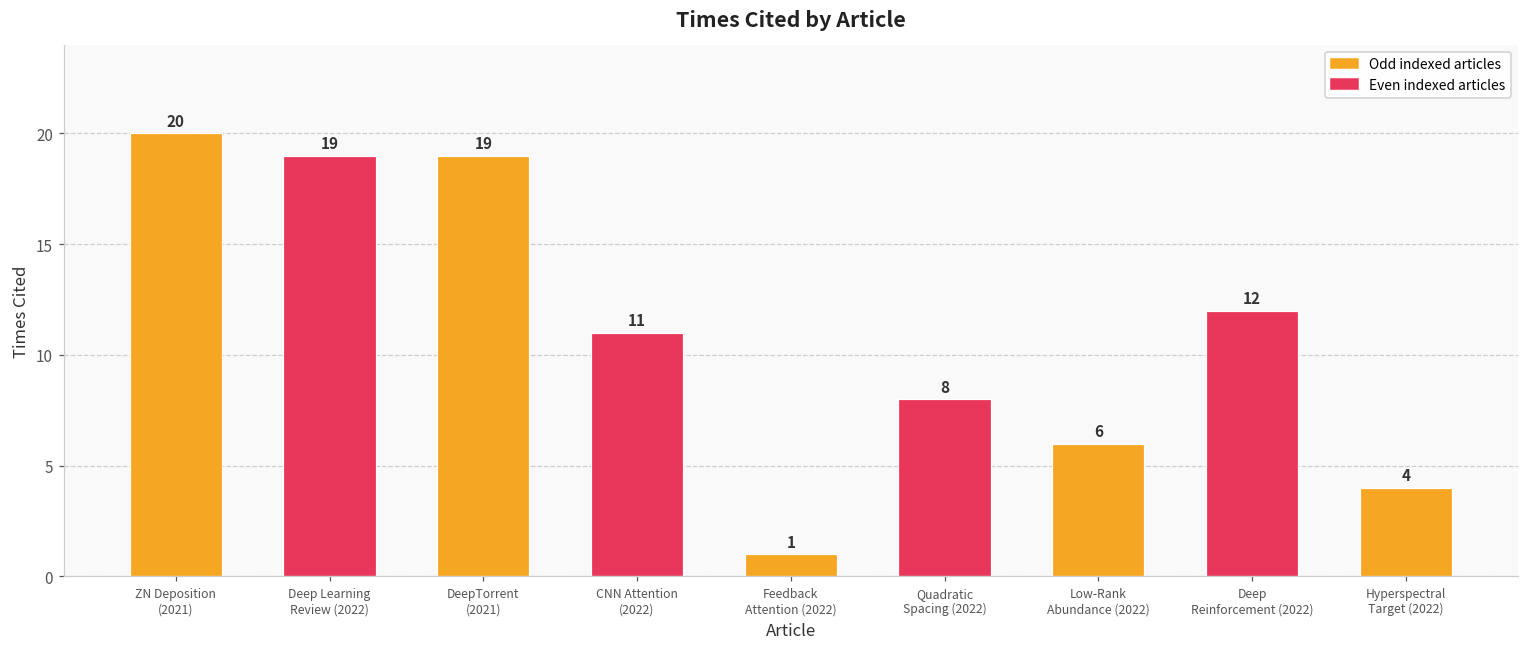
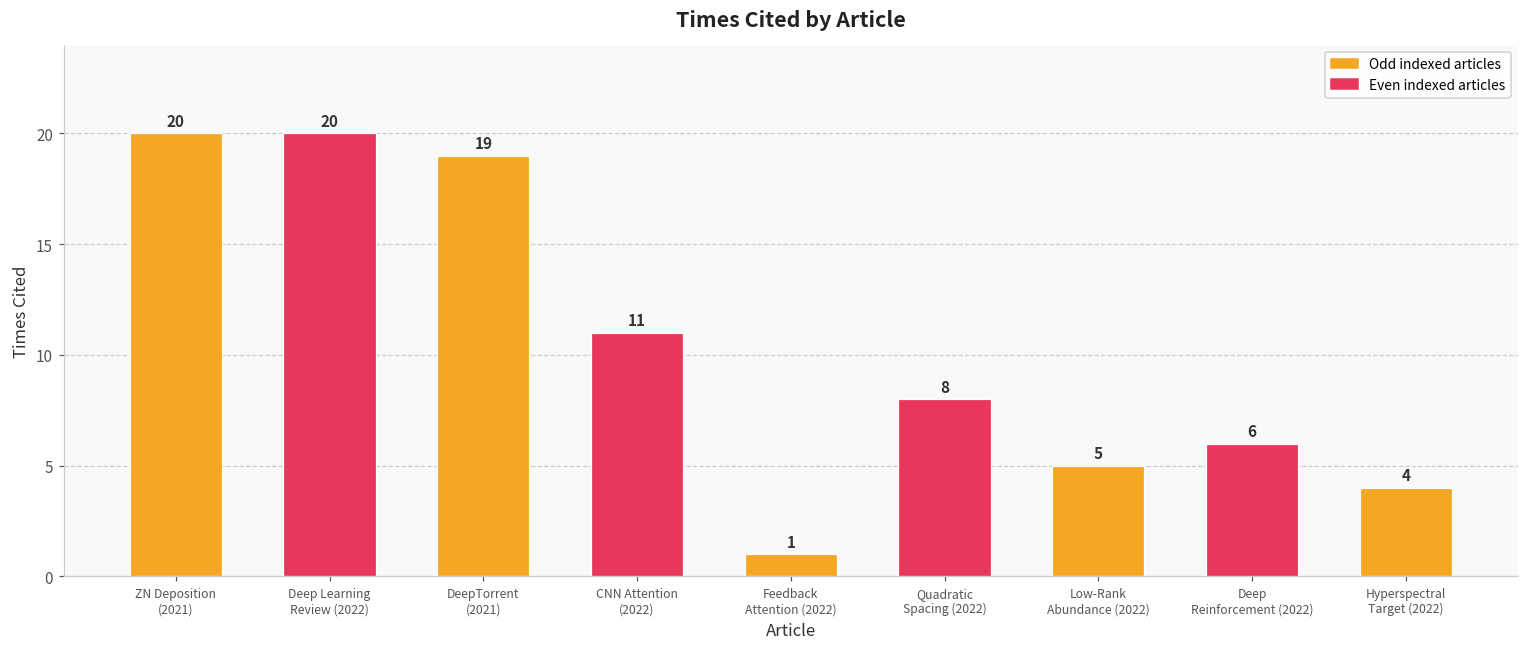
Deep Learning Review (2022): 19 -> 20
Low-Rank Abundance (2022): 6 -> 5
Deep Reinforcement (2022): 12 -> 6
